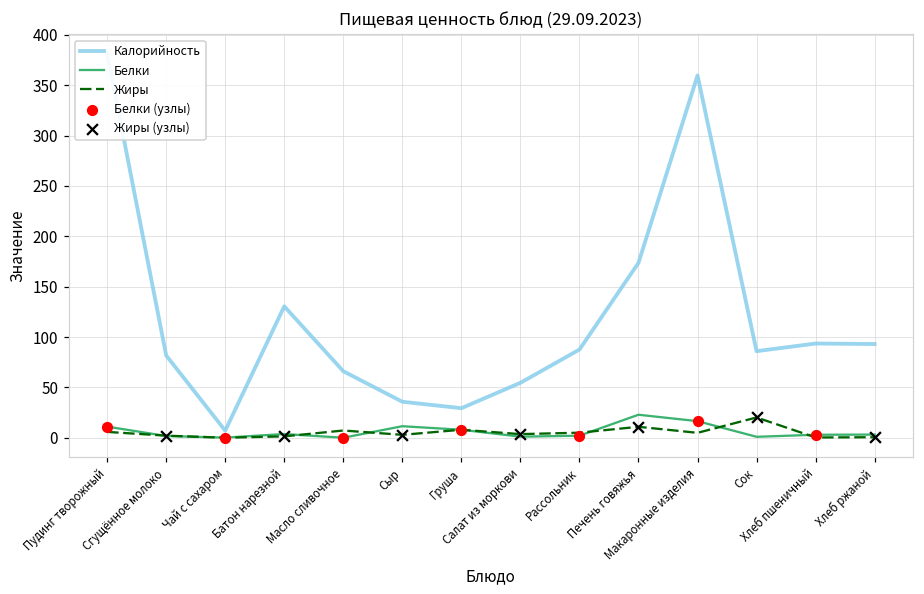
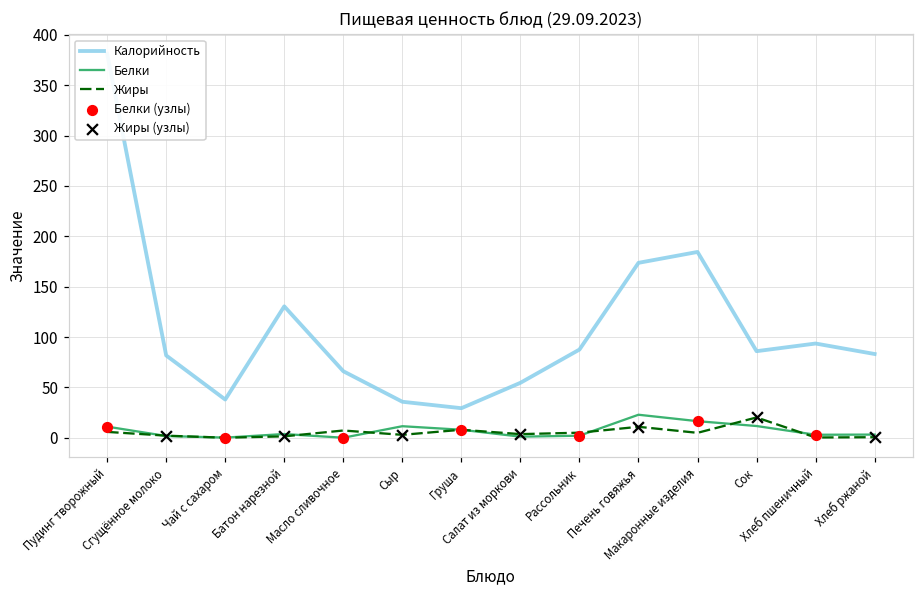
Калорийность, Чай с сахаром: 10 -> 40
Калорийность, Макаронные изделия: 360 -> 180
Белки, Сок: 0 -> 10
Калорийность, Хлеб ржаной: 90 -> 80
